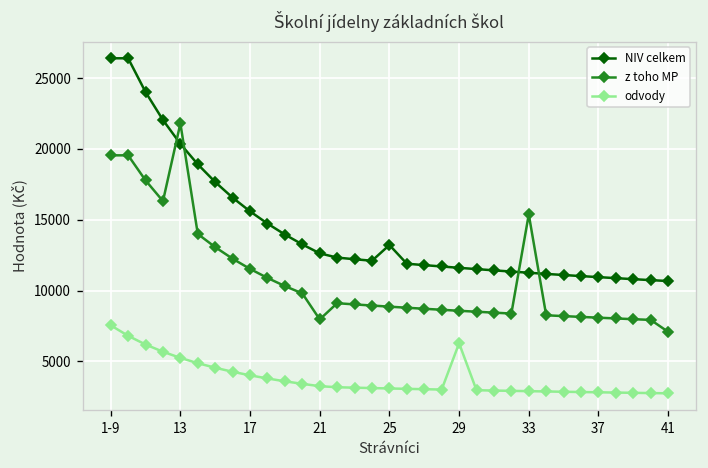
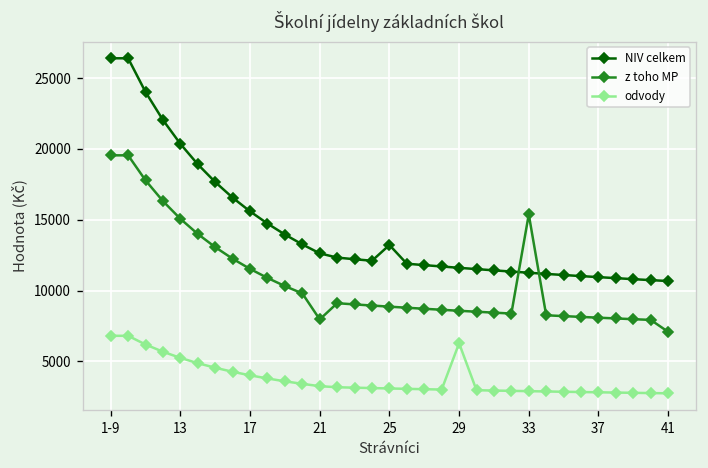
odvody, 1-9: 7500 -> 6800
z toho MP, 13: 21800 -> 15100
